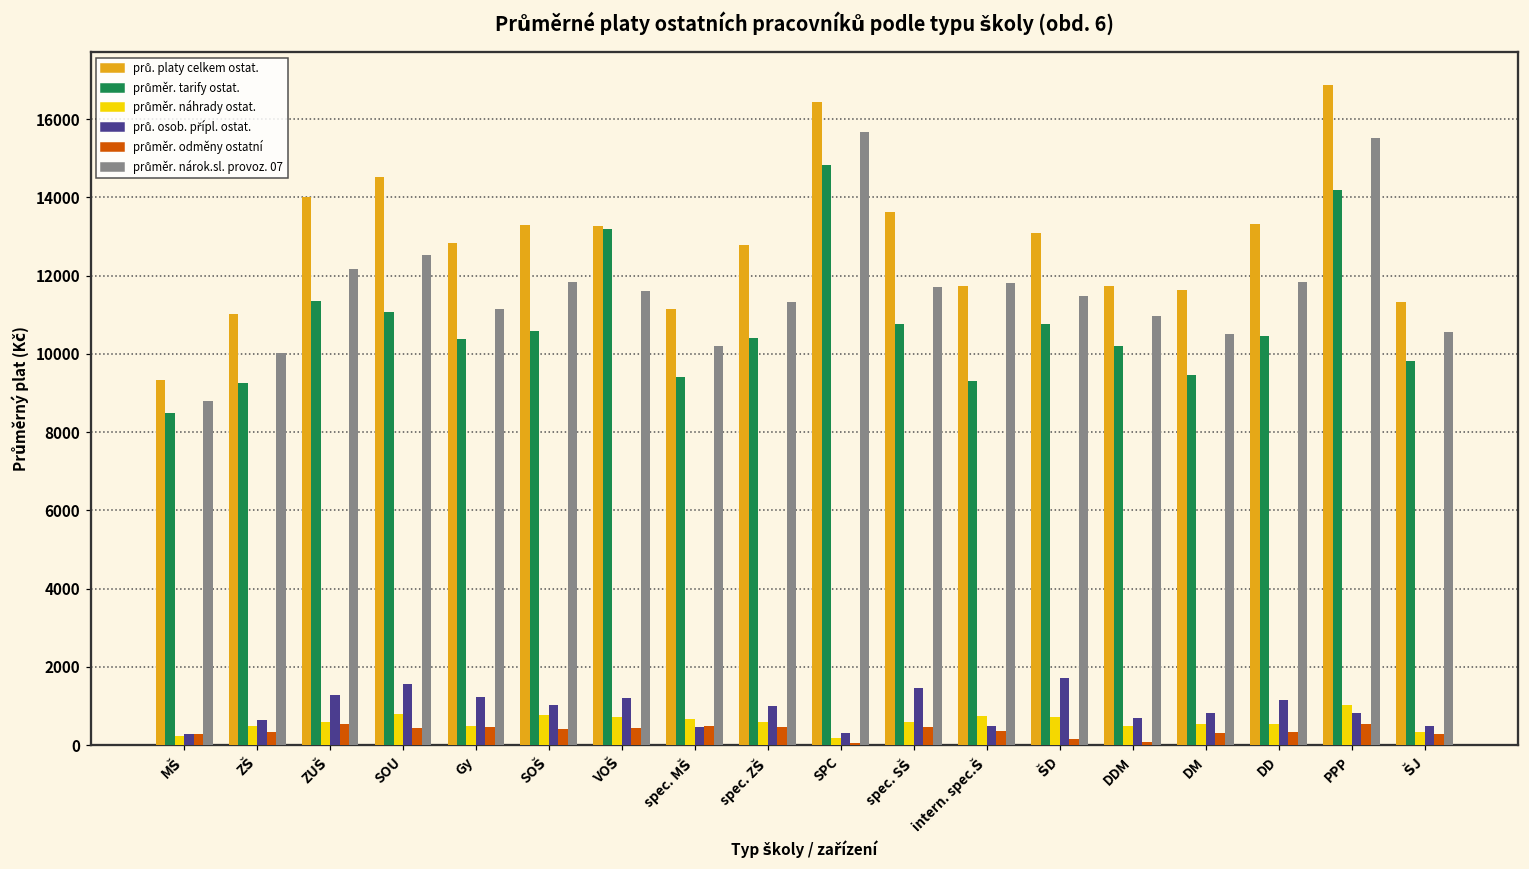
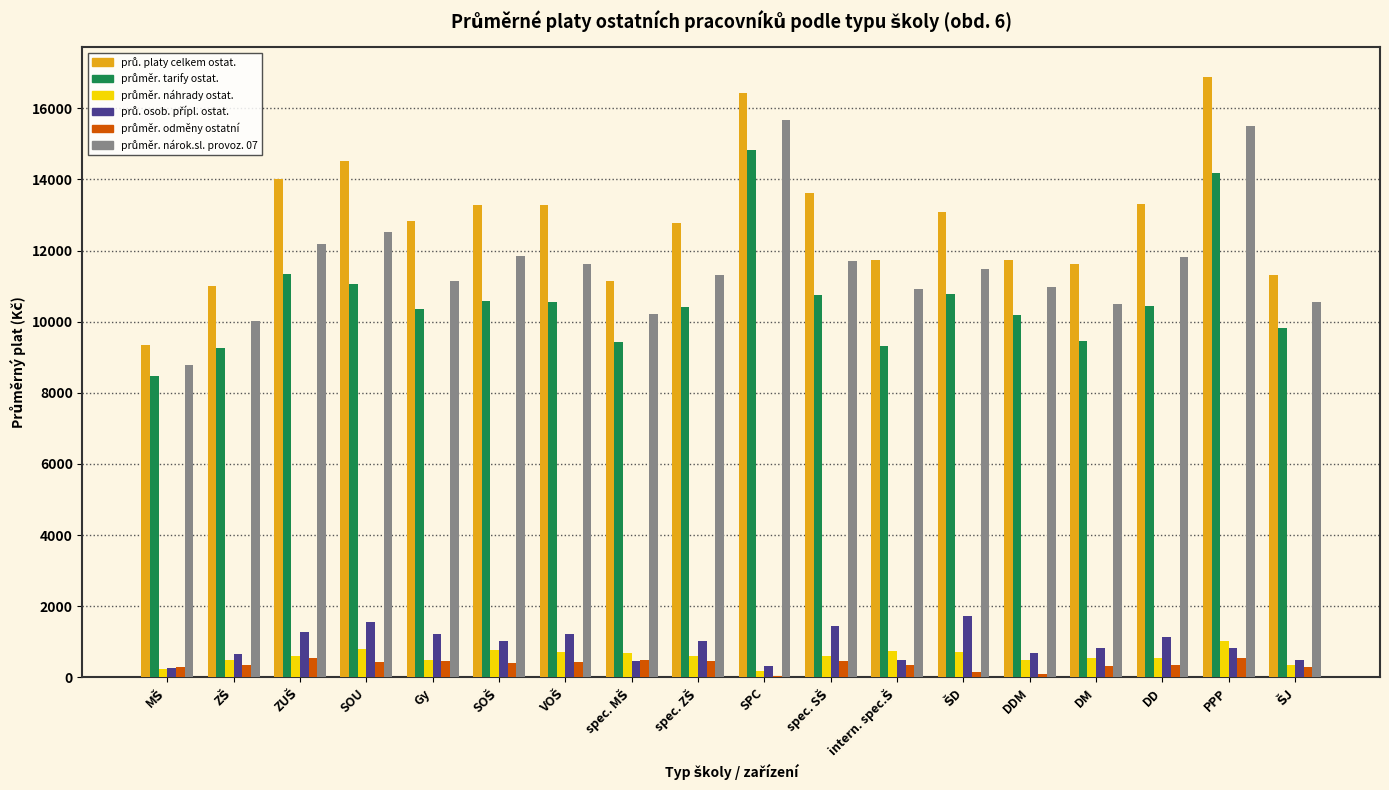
průměr. tarify ostat., VOŠ: 13200 -> 10600
průměr. nárok.sl. provoz. 07, intern. spec.Š: 11800 -> 10900
